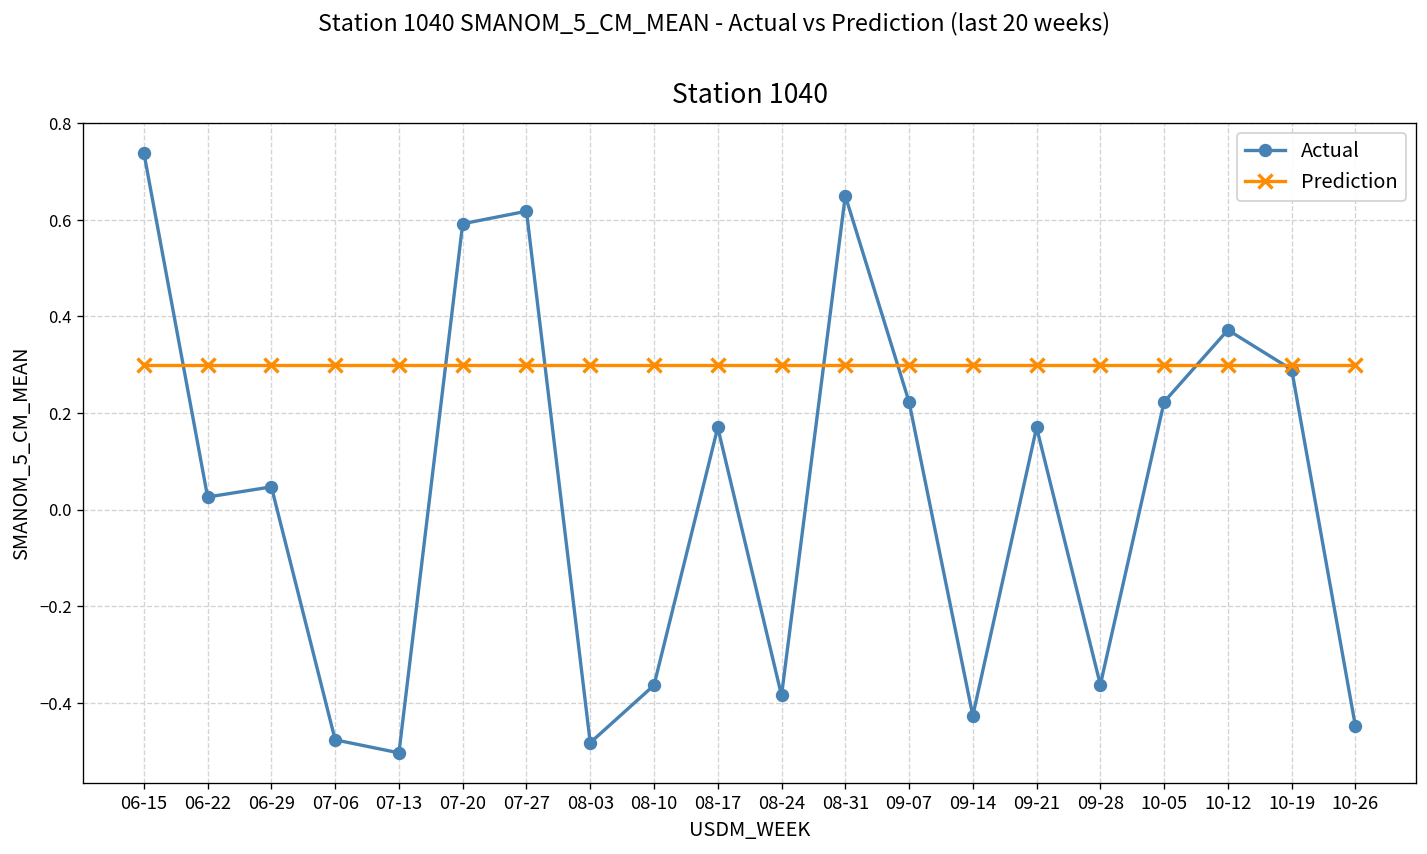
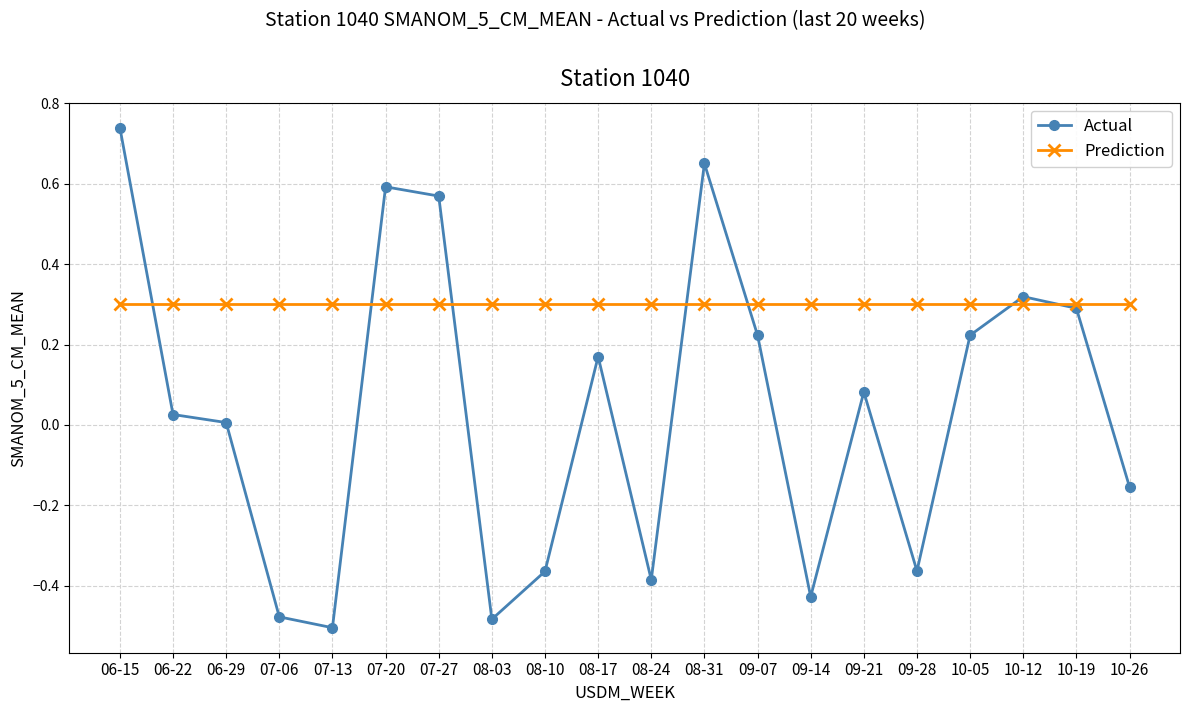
Actual, 06-29: 0.05 -> 0.01
Actual, 07-27: 0.62 -> 0.57
Actual, 09-21: 0.17 -> 0.08
Actual, 10-12: 0.37 -> 0.32
Actual, 10-26: -0.45 -> -0.15
